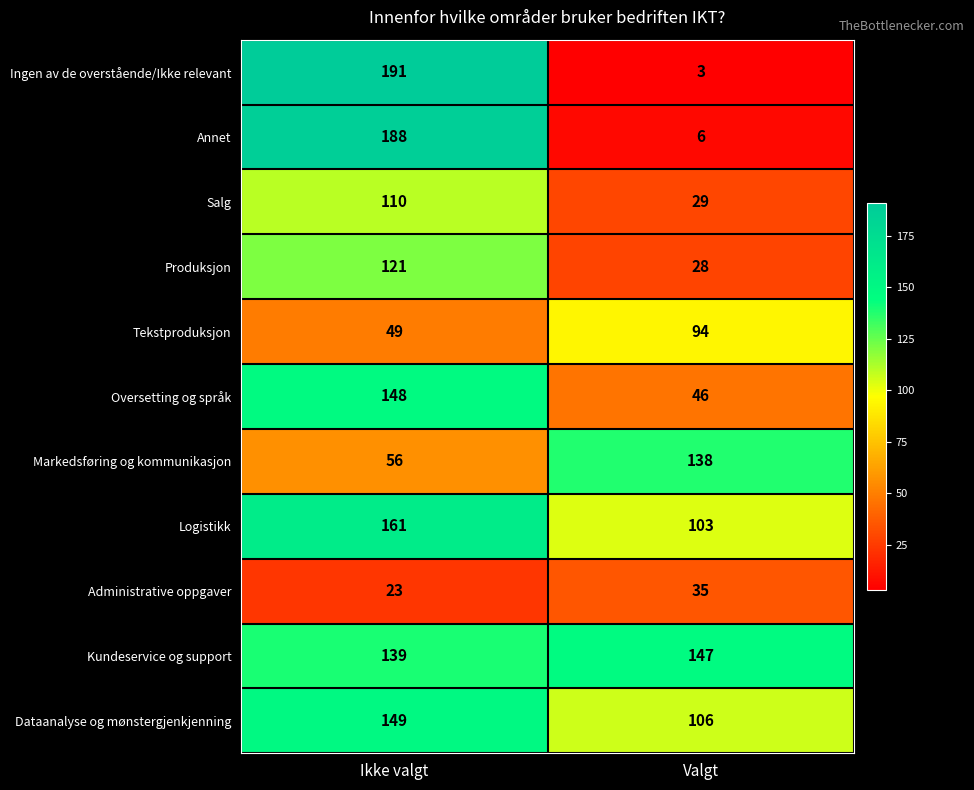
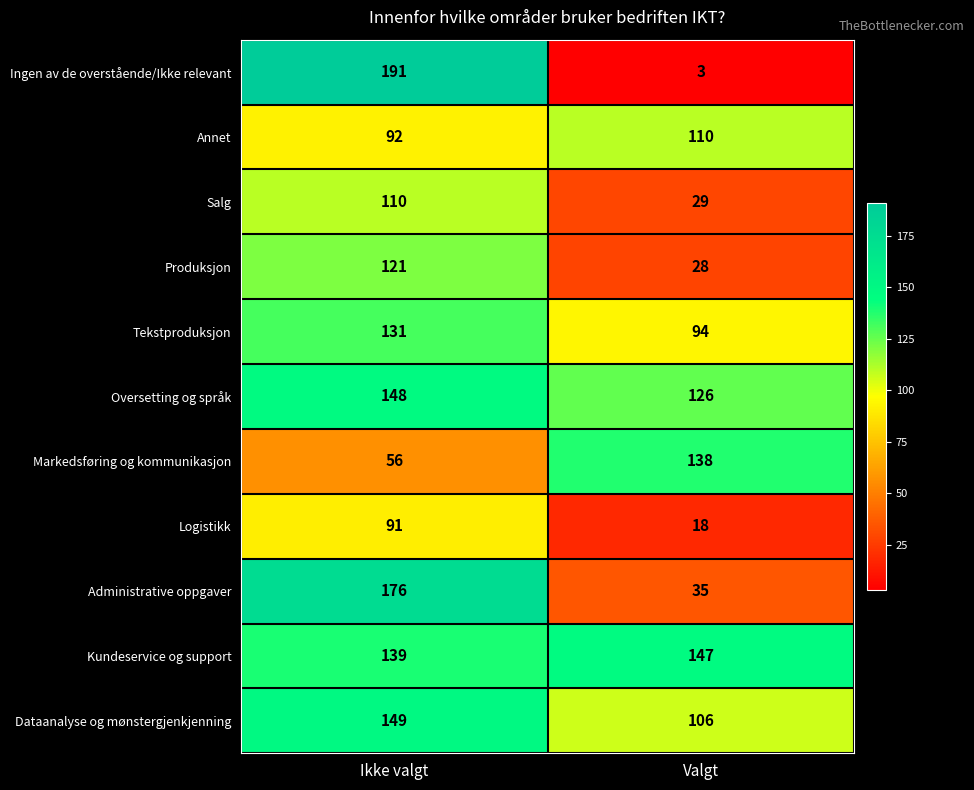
Annet, Ikke valgt: 188 -> 92
Annet, Valgt: 6 -> 110
Tekstproduksjon, Ikke valgt: 49 -> 131
Oversetting og språk, Valgt: 46 -> 126
Logistikk, Ikke valgt: 161 -> 91
Logistikk, Valgt: 103 -> 18
Administrative oppgaver, Ikke valgt: 23 -> 176
